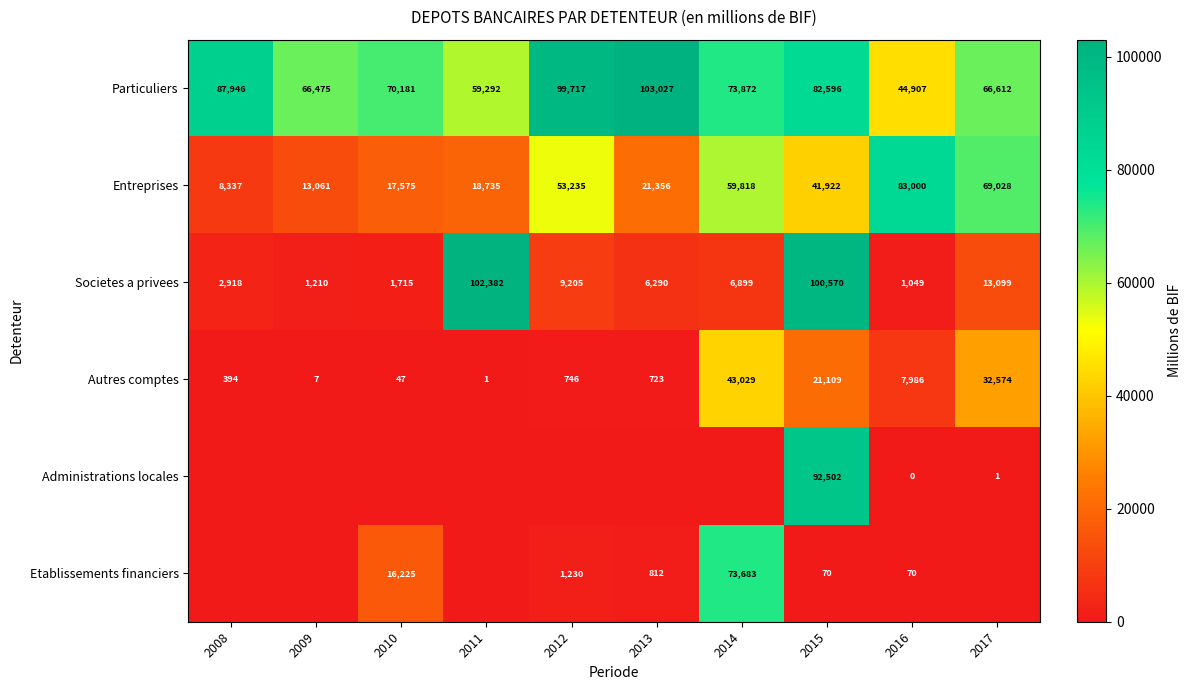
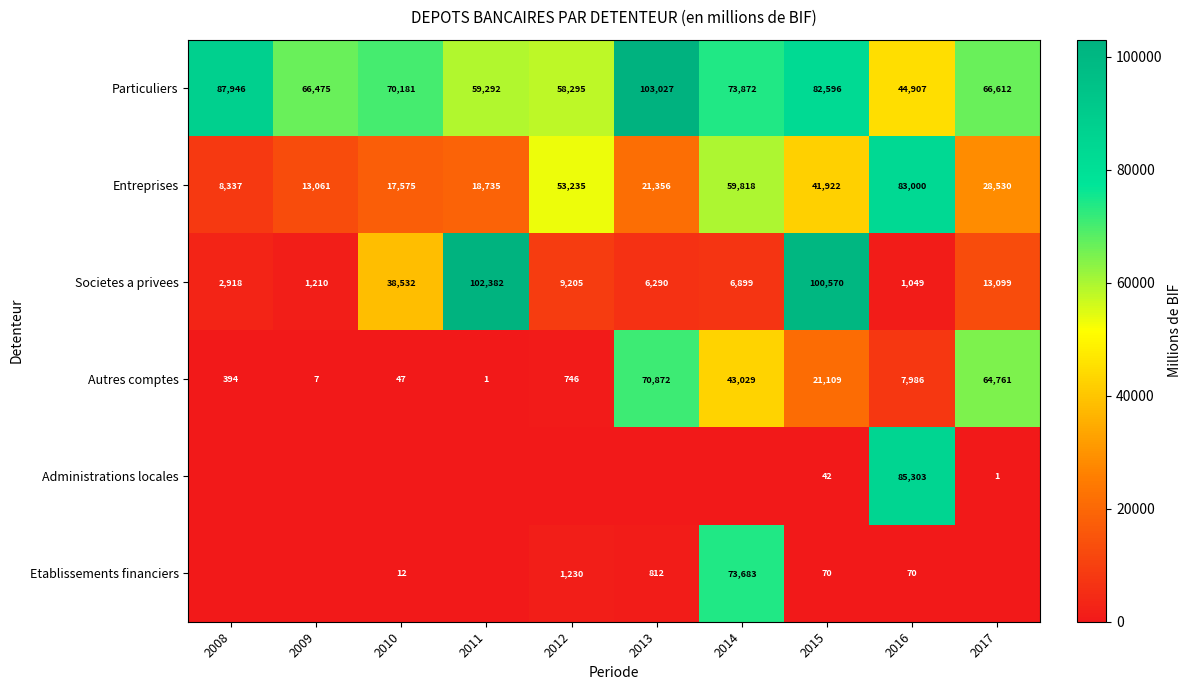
Particuliers, 2012: 99,717 -> 58,295
Entreprises, 2017: 69,028 -> 28,530
Societes a privees, 2010: 1,715 -> 38,532
Autres comptes, 2013: 723 -> 70,872
Autres comptes, 2017: 32,574 -> 64,761
Administrations locales, 2015: 92,502 -> 42
Administrations locales, 2016: 0 -> 85,303
Etablissements financiers, 2010: 16,225 -> 12
